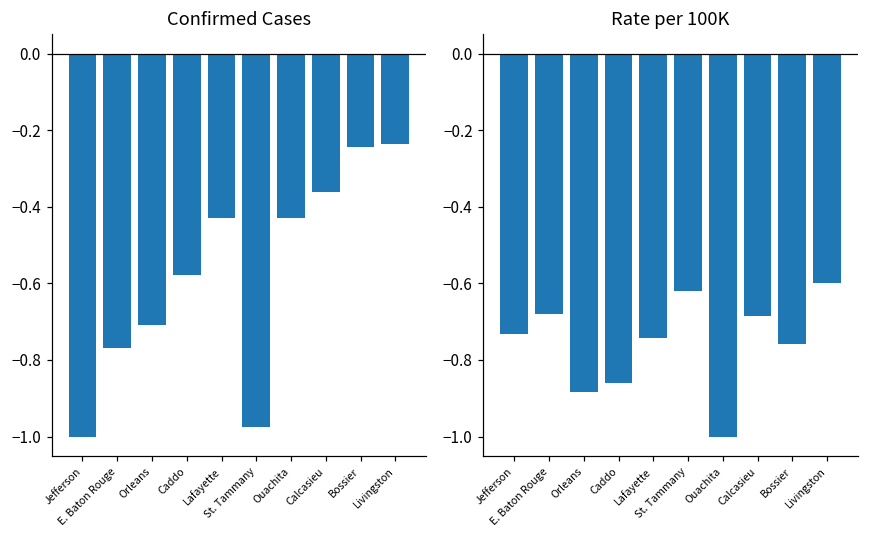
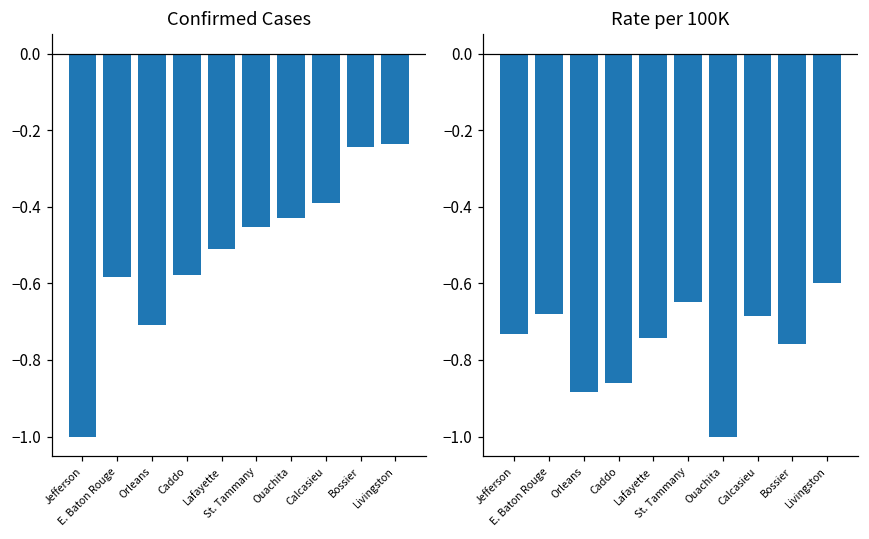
Confirmed Cases, E. Baton Rouge: -0.77 -> -0.58
Confirmed Cases, Lafayette: -0.43 -> -0.51
Confirmed Cases, St. Tammany: -0.98 -> -0.45
Confirmed Cases, Calcasieu: -0.36 -> -0.39
Rate per 100K, St. Tammany: -0.62 -> -0.65
